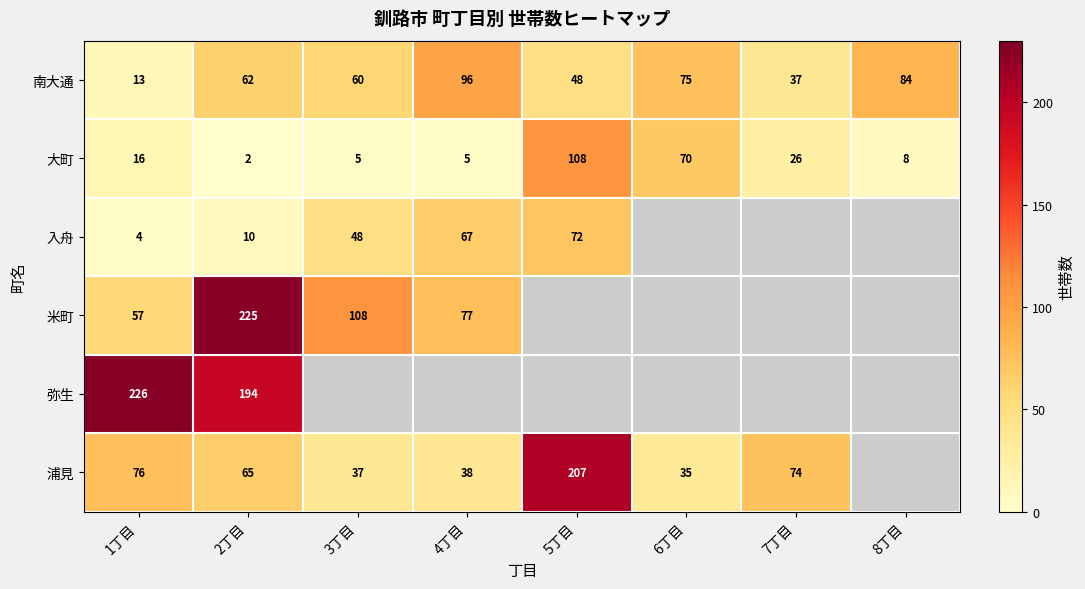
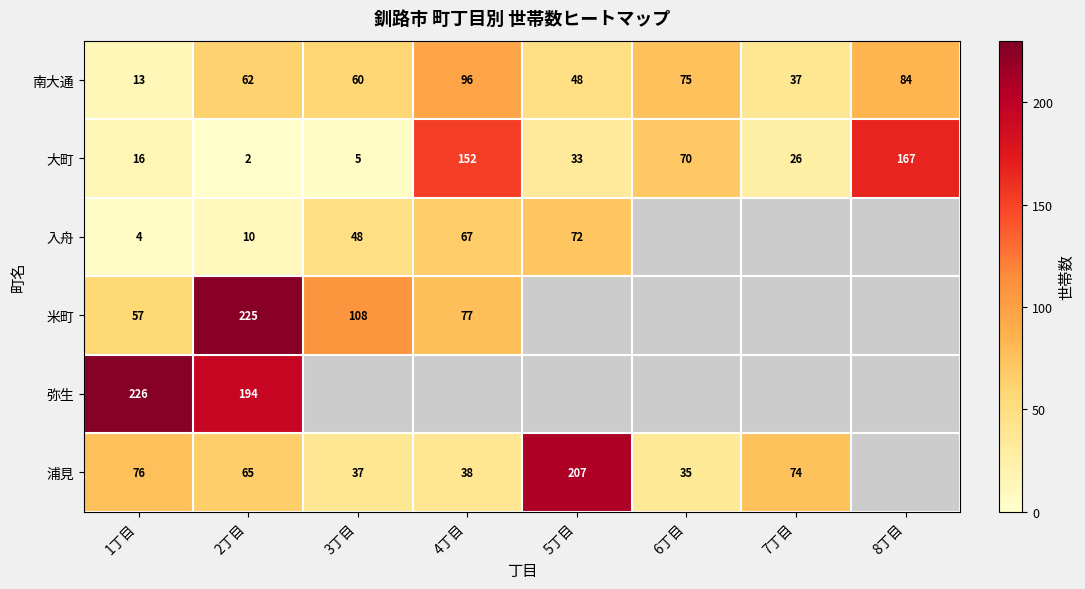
大町, 4丁目: 5 -> 152
大町, 5丁目: 108 -> 33
大町, 8丁目: 8 -> 167
